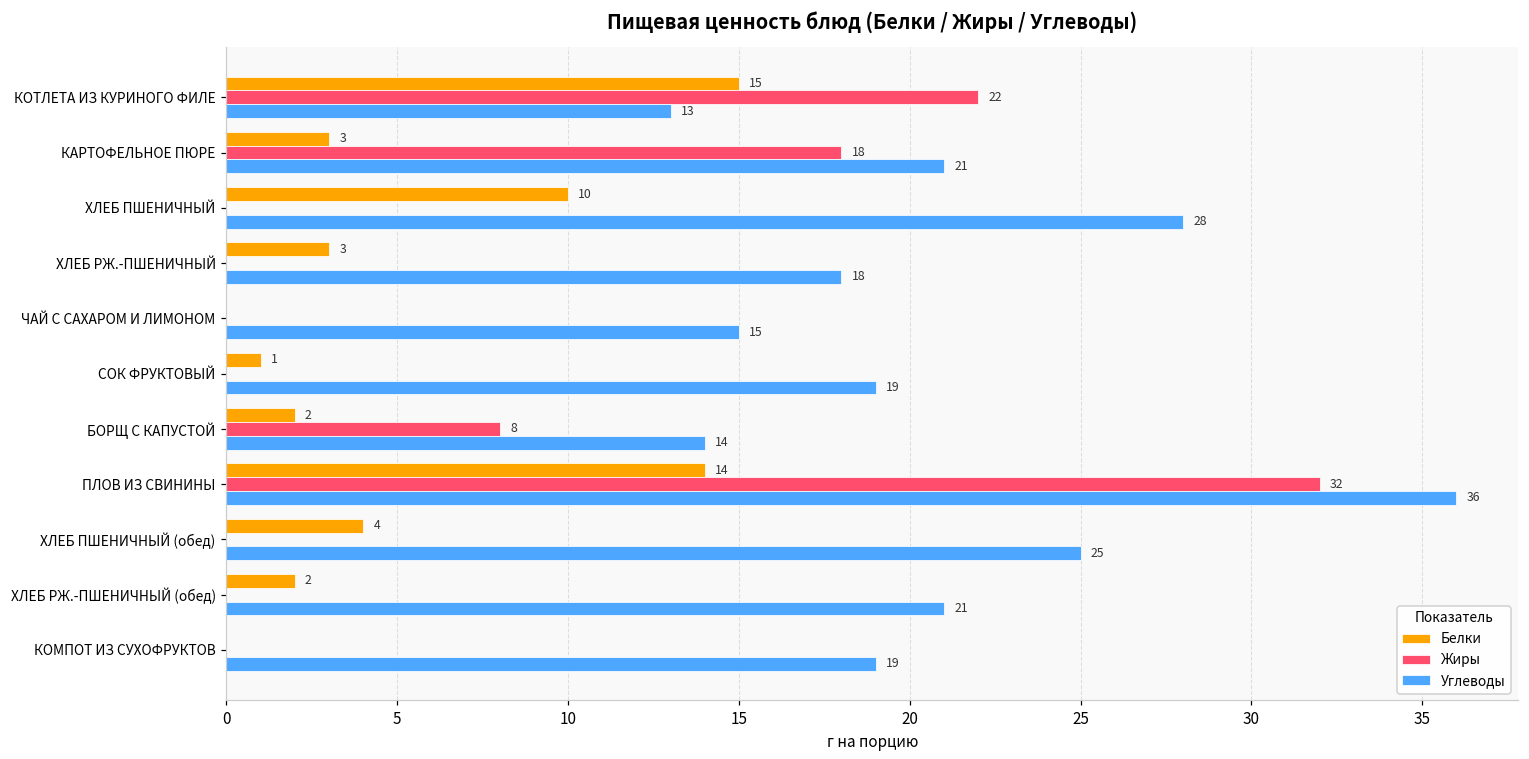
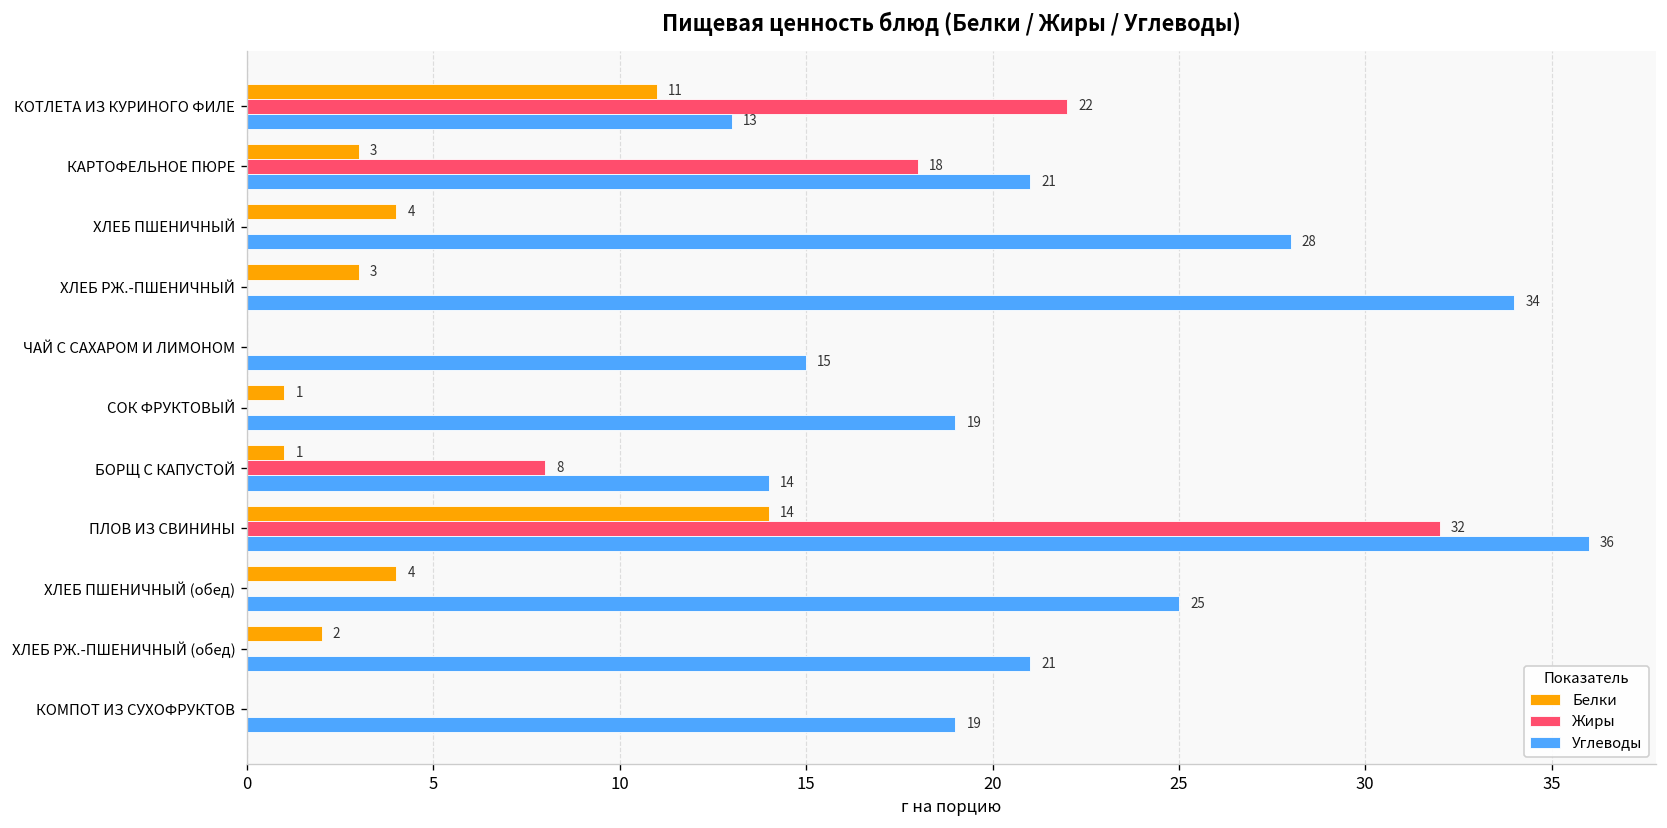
Белки, КОТЛЕТА ИЗ КУРИНОГО ФИЛЕ: 15 -> 11
Белки, ХЛЕБ ПШЕНИЧНЫЙ: 10 -> 4
Углеводы, ХЛЕБ РЖ.-ПШЕНИЧНЫЙ: 18 -> 34
Белки, БОРЩ С КАПУСТОЙ: 2 -> 1
